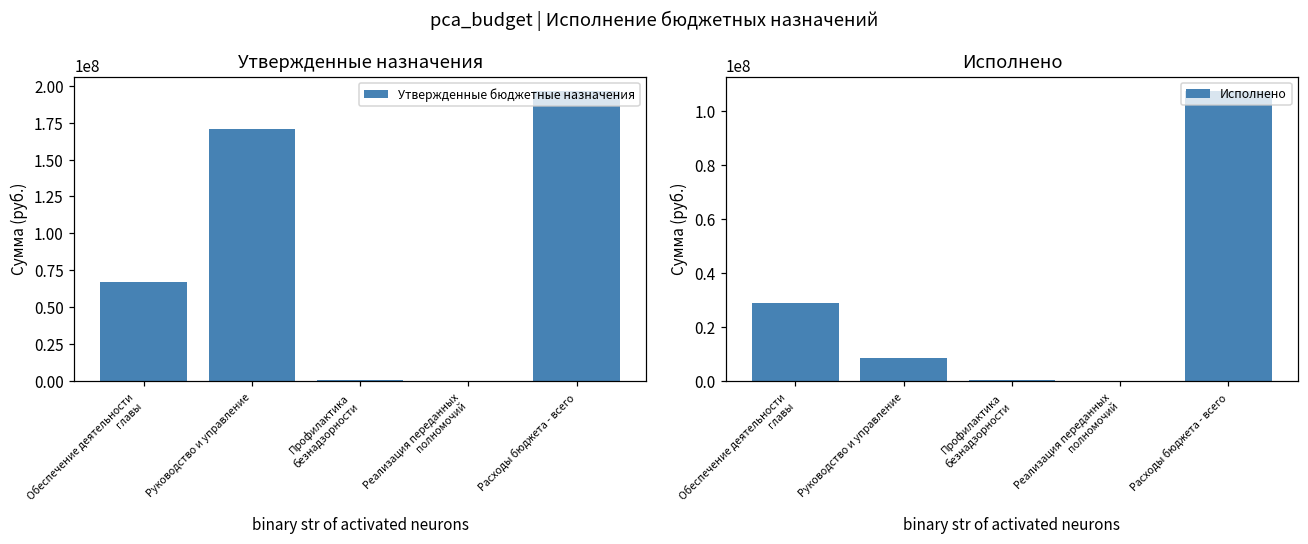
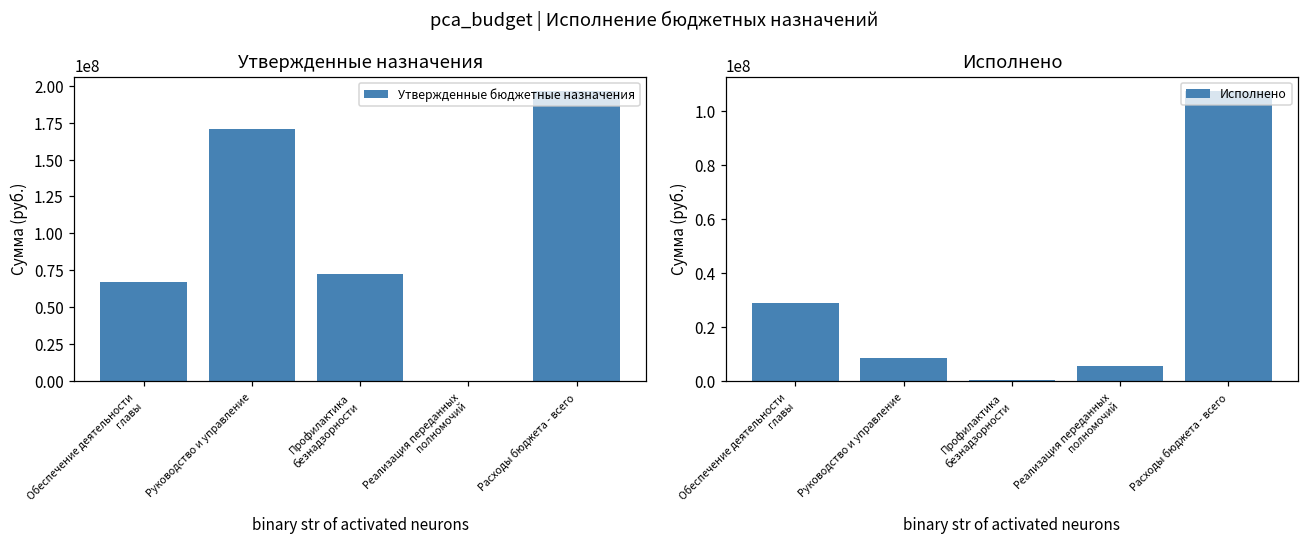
Утвержденные назначения, Профилактика безнадзорности: 0 -> 72000000
Исполнено, Реализация переданных полномочий: 0 -> 5000000
